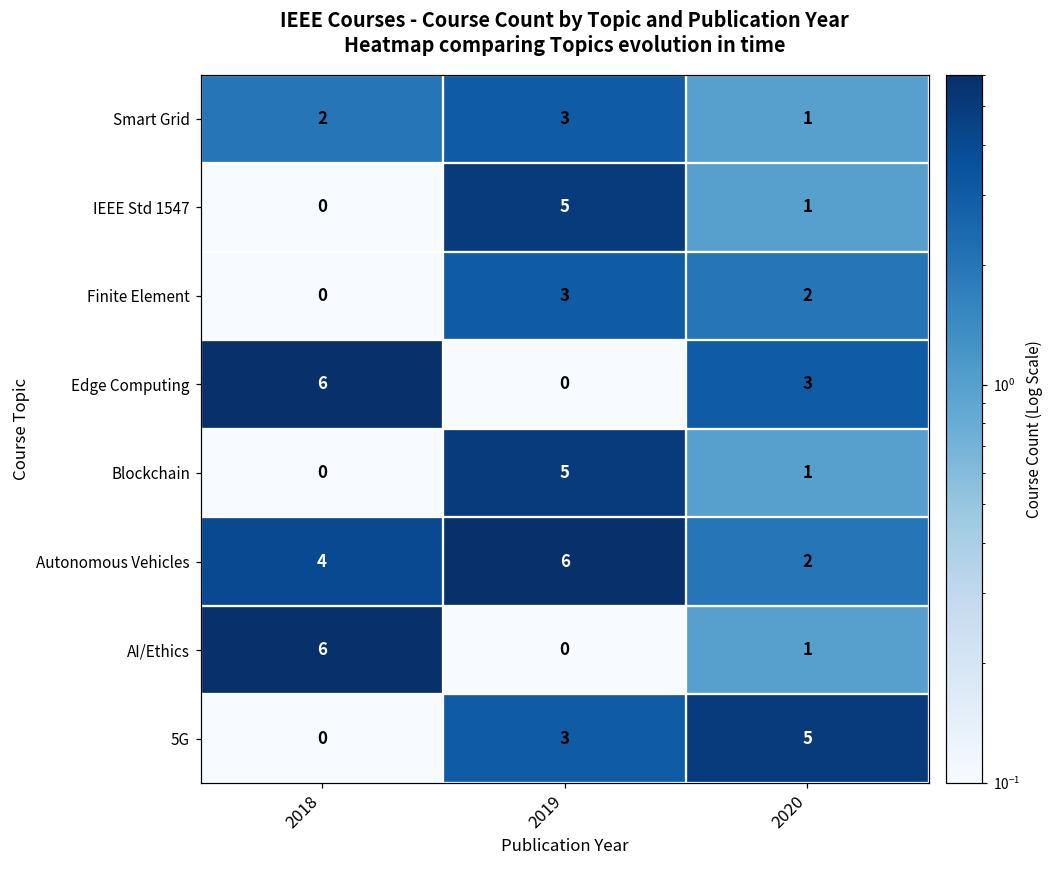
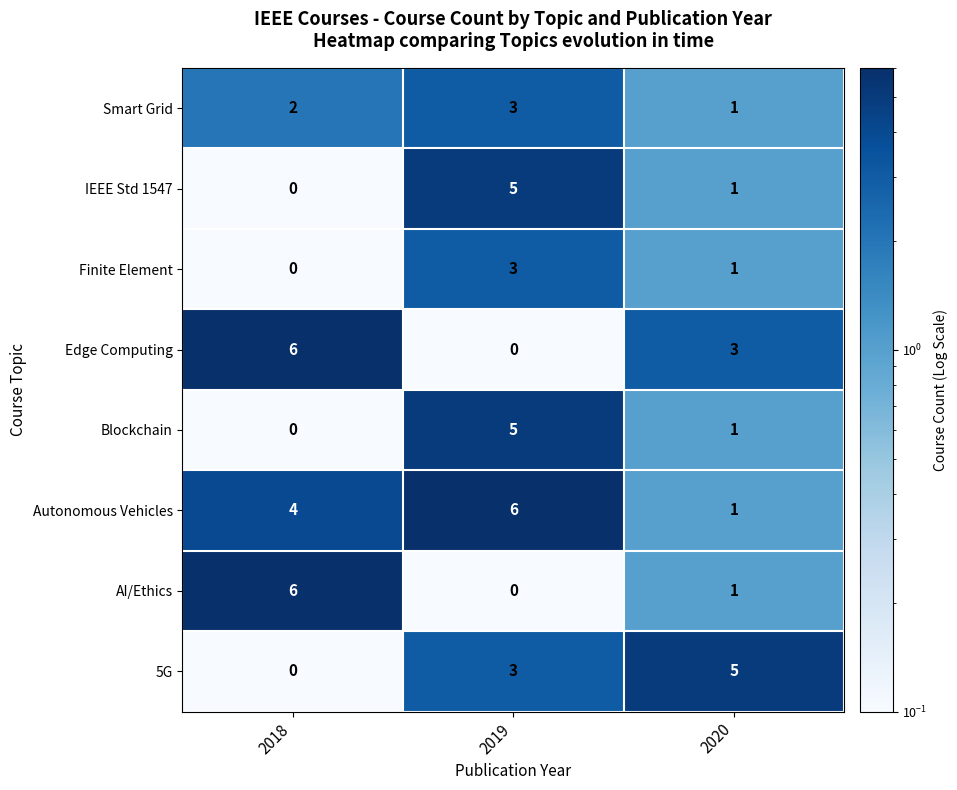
Finite Element, 2020: 2 -> 1
Autonomous Vehicles, 2020: 2 -> 1
